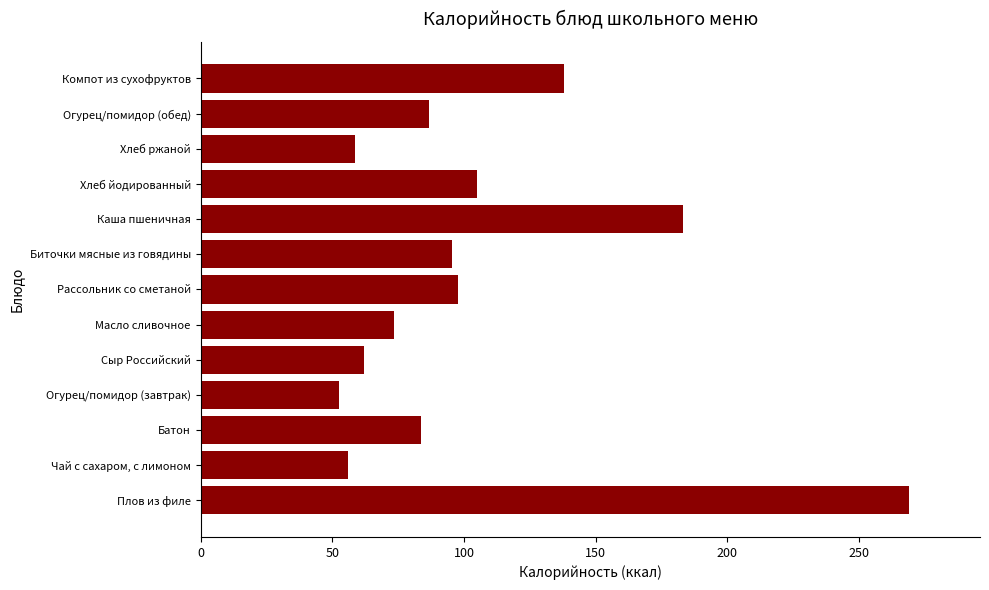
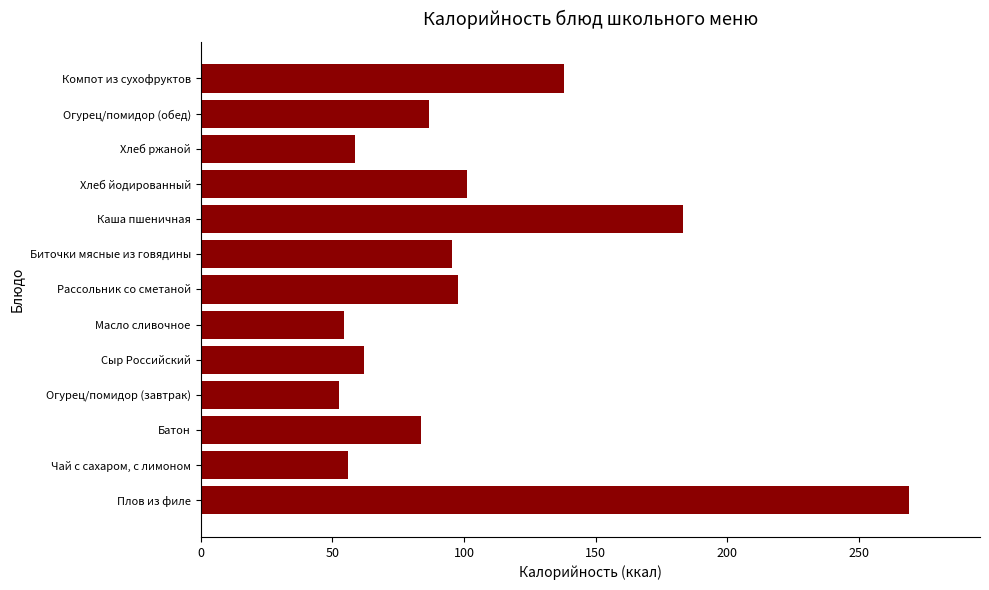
Хлеб йодированный: 105 -> 101
Масло сливочное: 73 -> 55
